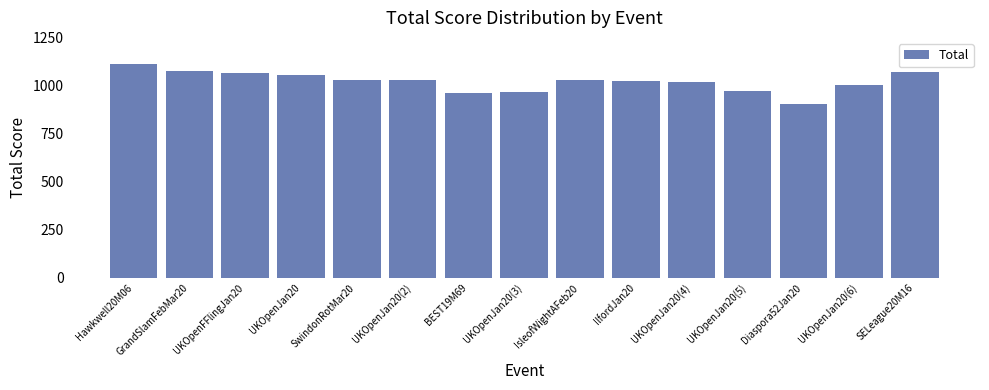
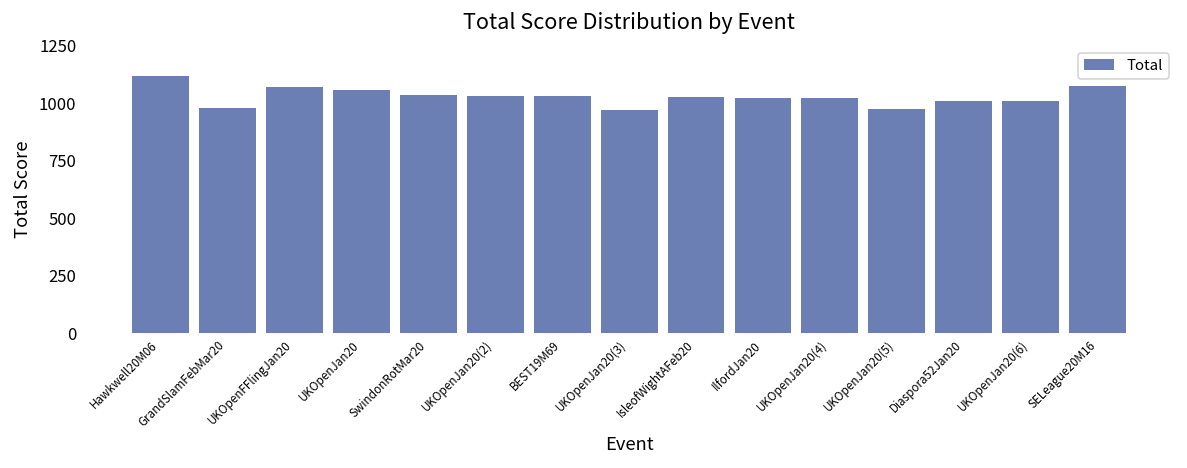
GrandSlamFebMar20: 1080 -> 980
BEST19M69: 960 -> 1030
Diaspora52Jan20: 910 -> 1010
